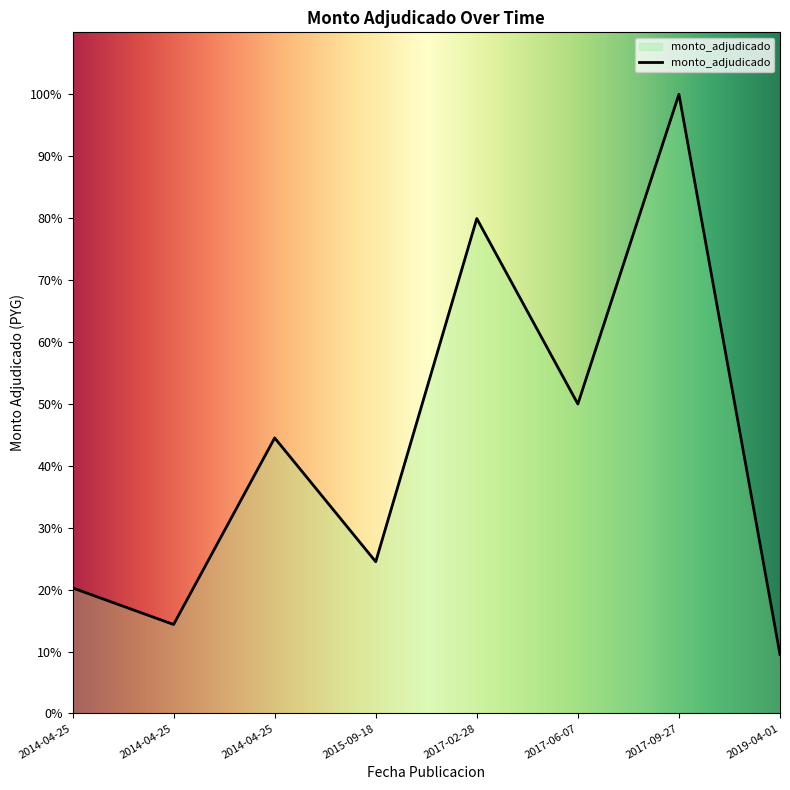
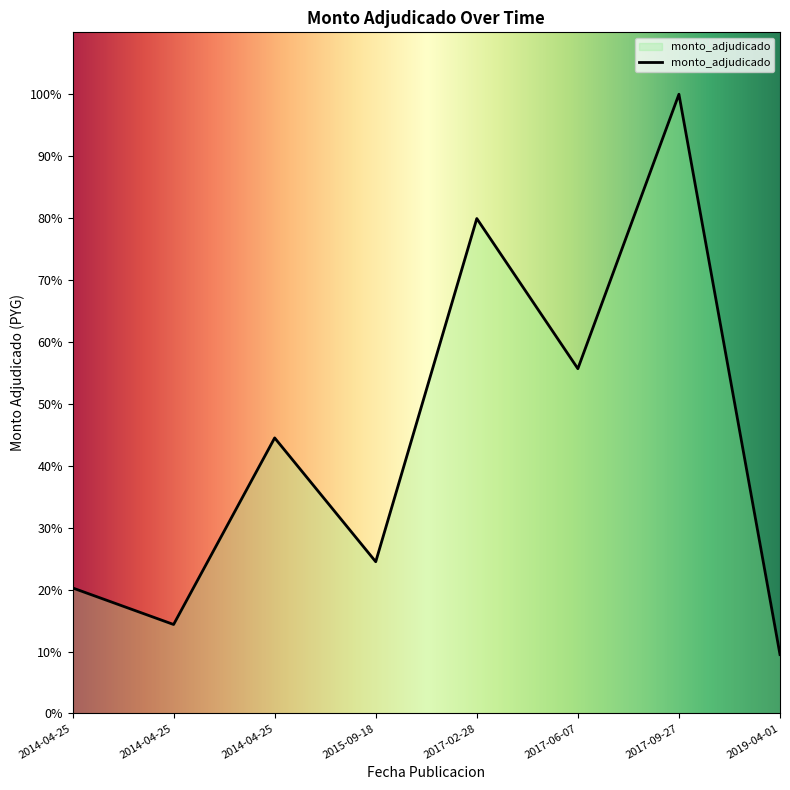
2017-06-07: 50% -> 56%
